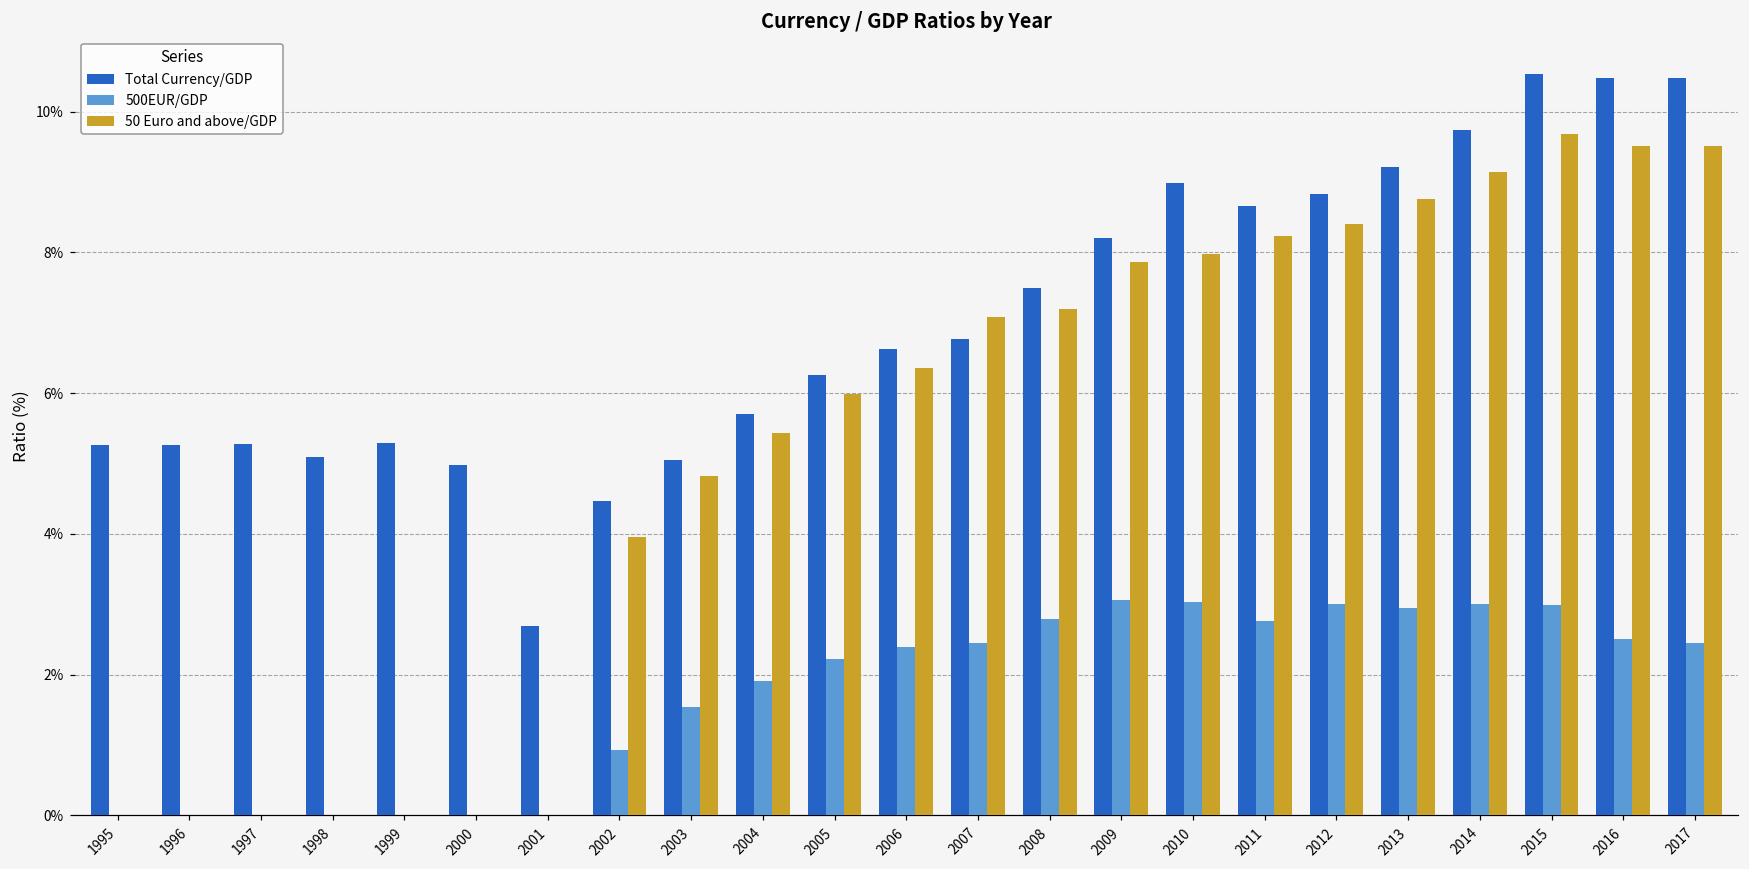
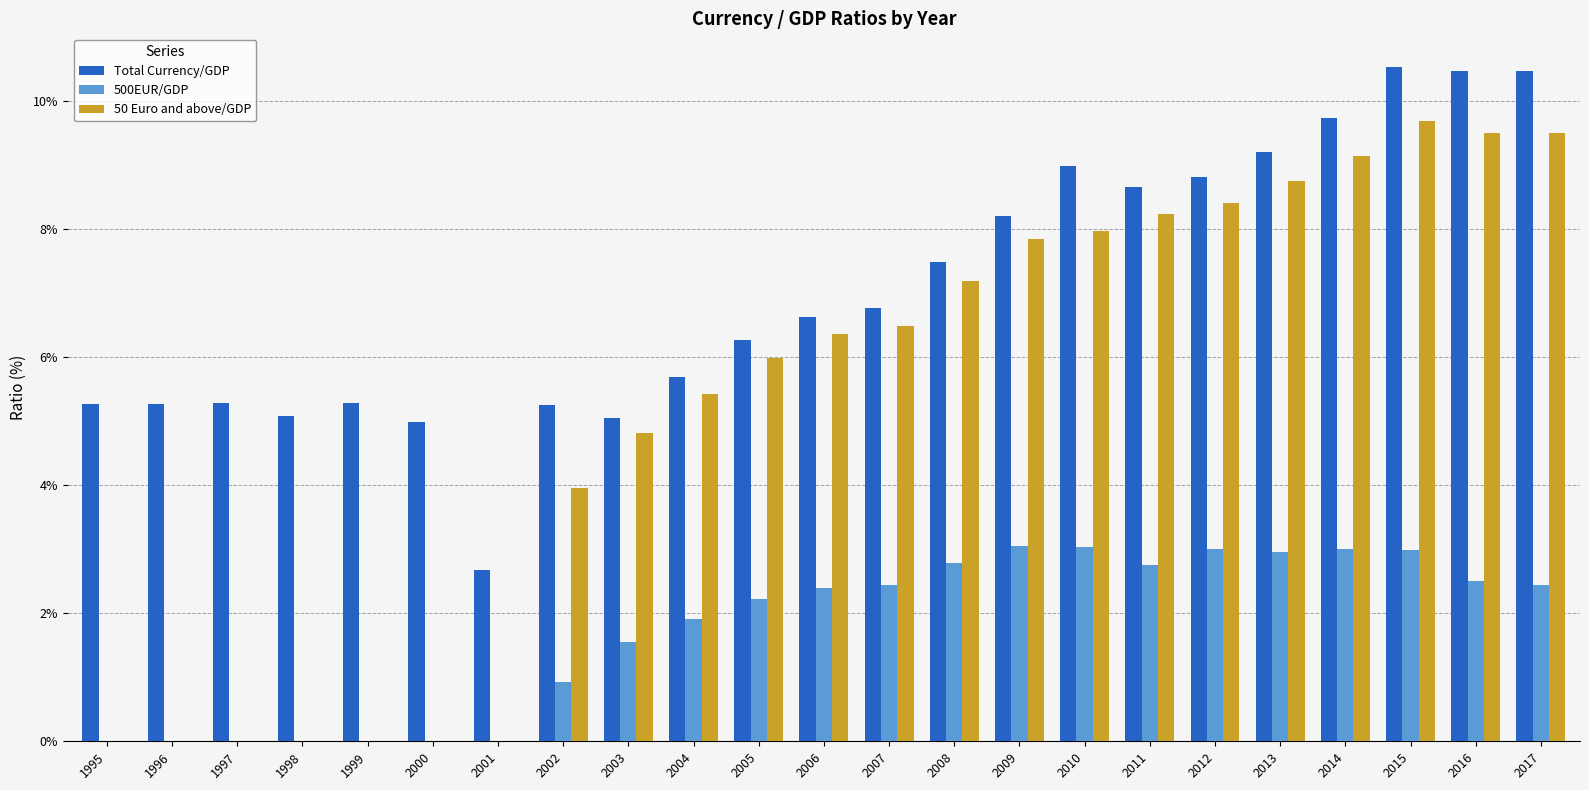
Total Currency/GDP, 2002: 4.5% -> 5.3%
50 Euro and above/GDP, 2007: 7.1% -> 6.5%
